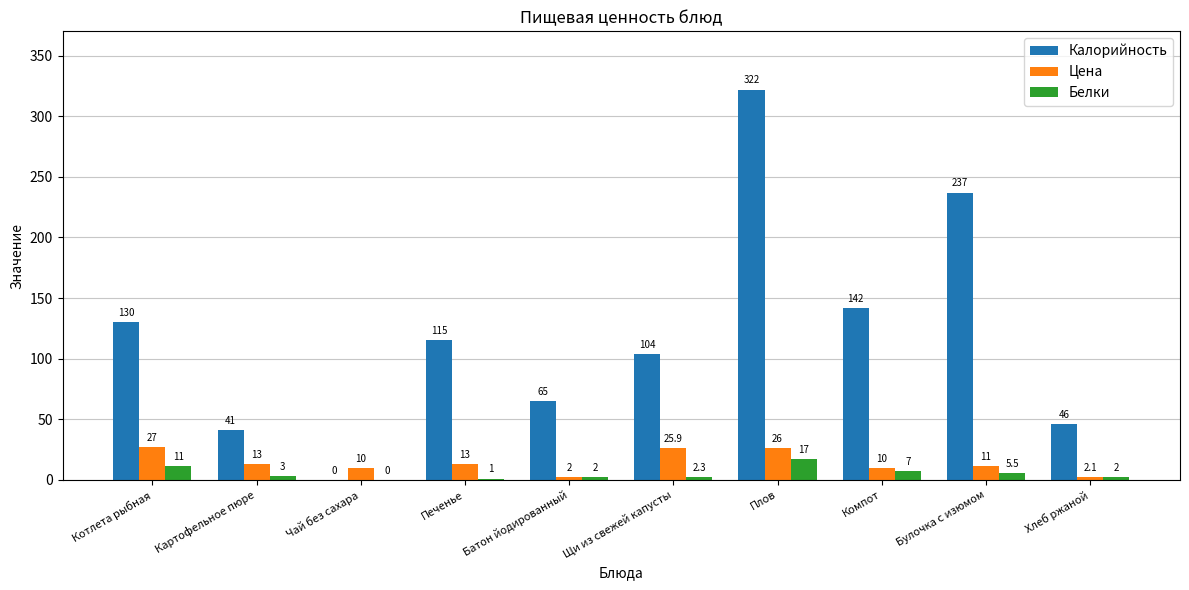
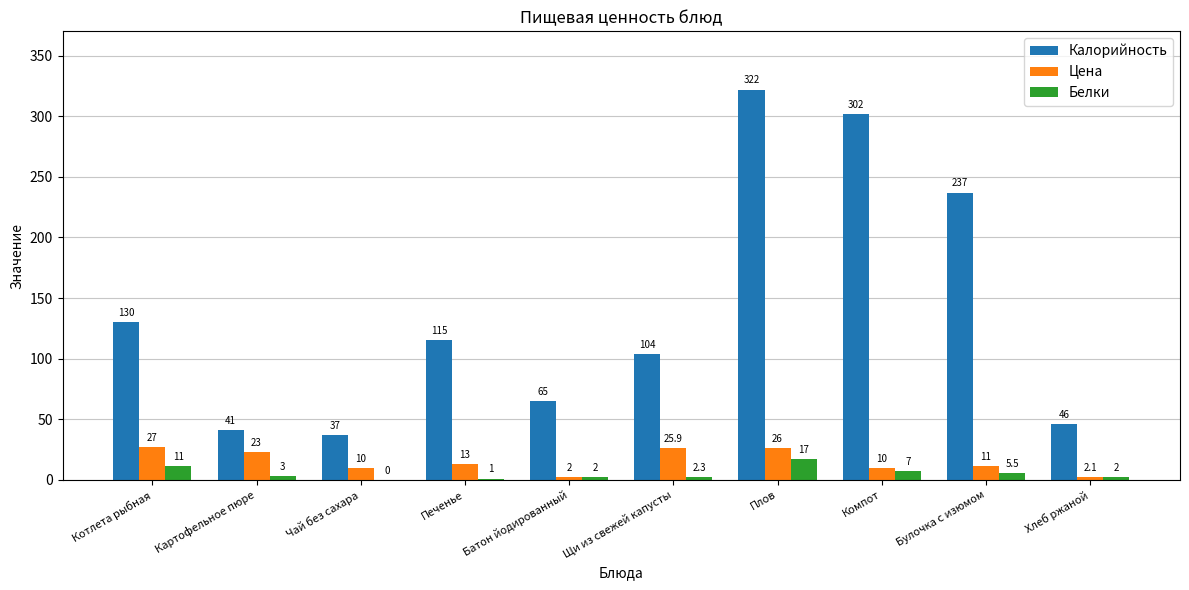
Цена, Картофельное пюре: 13 -> 23
Калорийность, Чай без сахара: 0 -> 37
Калорийность, Компот: 142 -> 302
